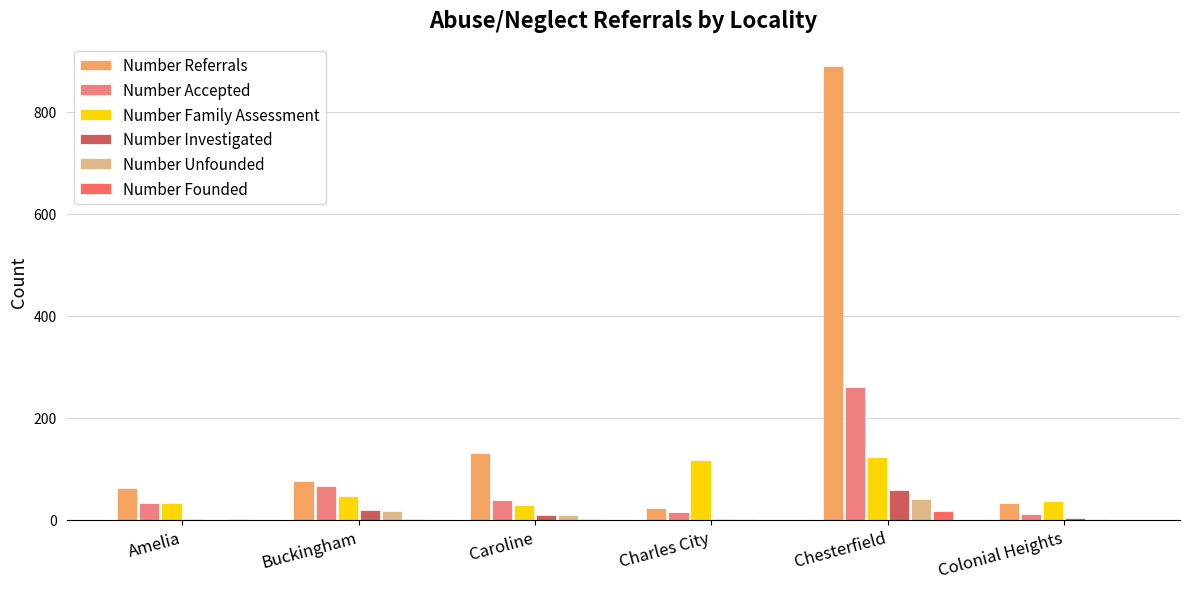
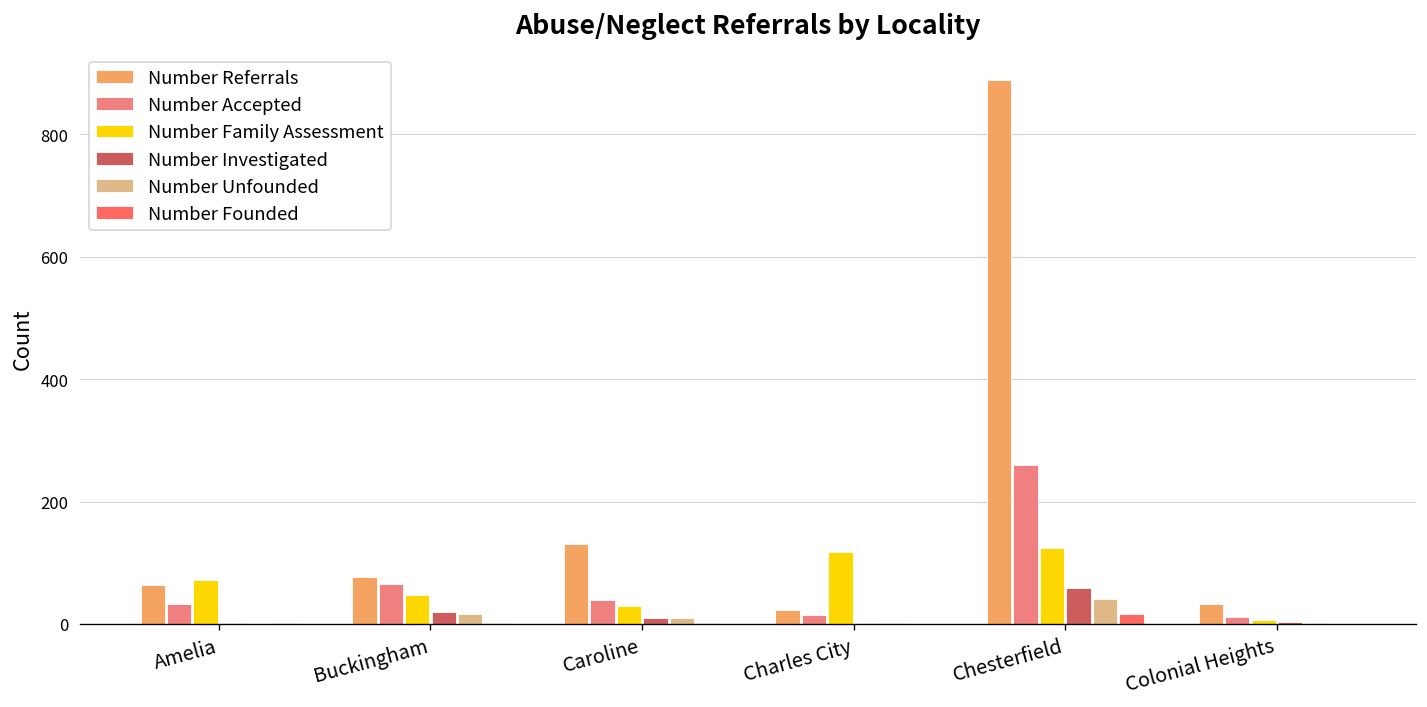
Number Family Assessment, Amelia: 30 -> 70
Number Family Assessment, Colonial Heights: 40 -> 10
